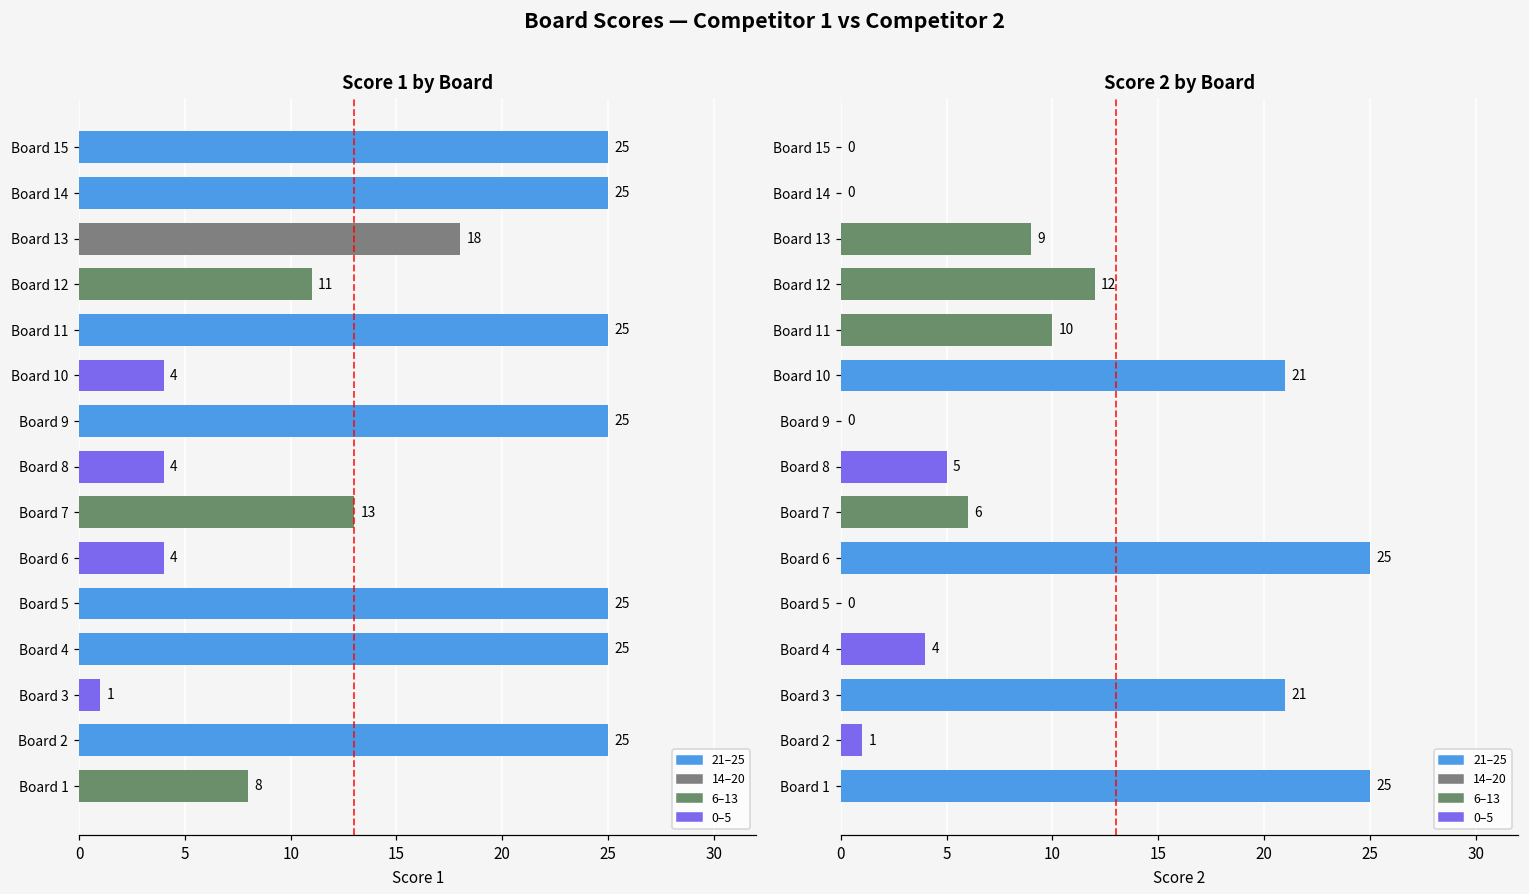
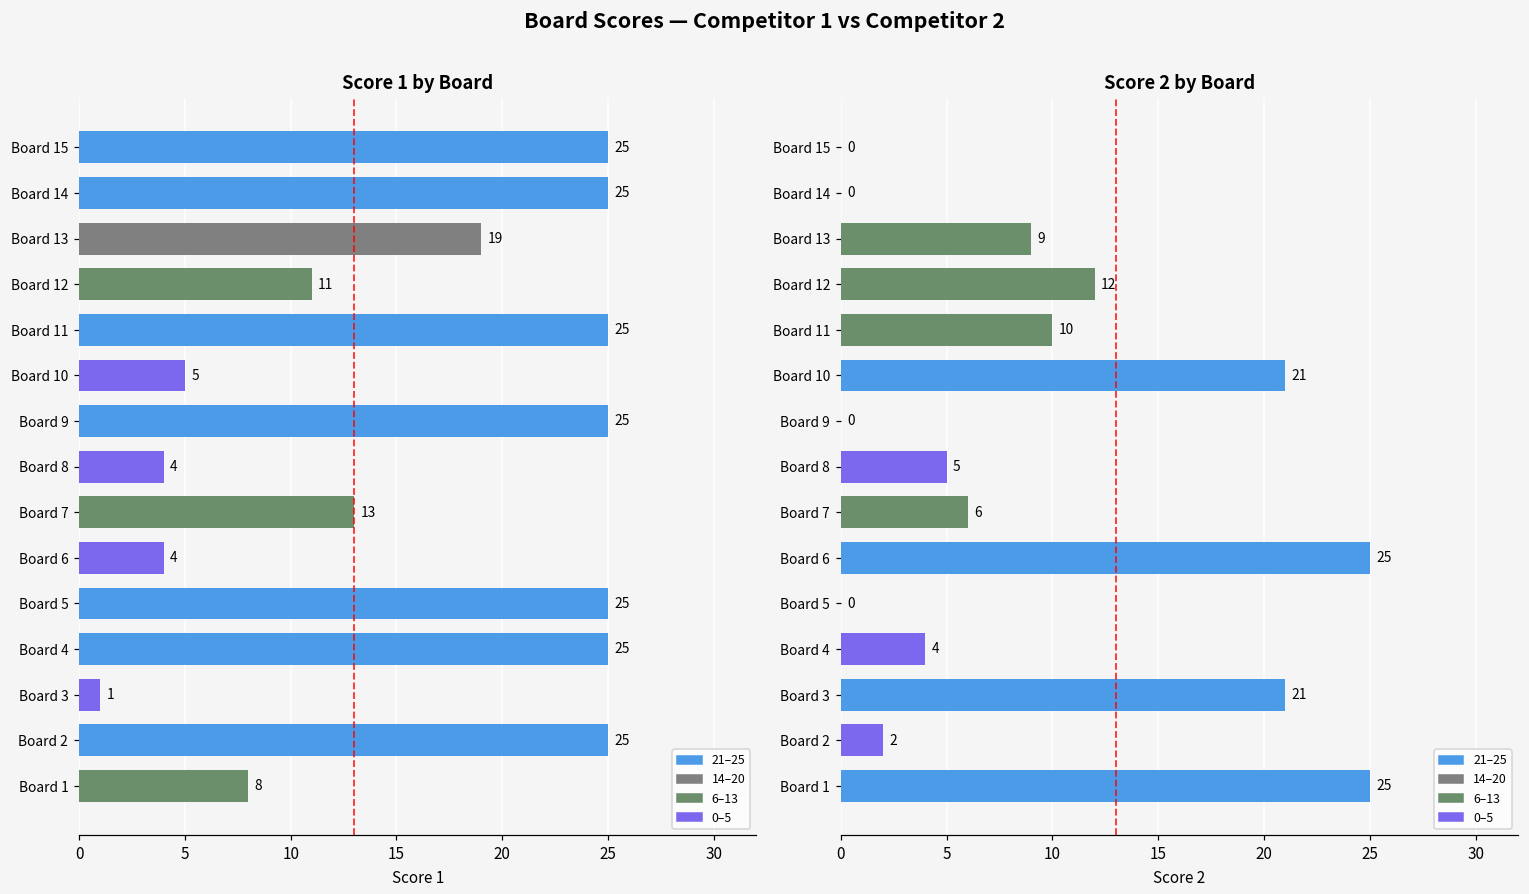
Score 1 by Board, Board 13: 18 -> 19
Score 1 by Board, Board 10: 4 -> 5
Score 2 by Board, Board 2: 1 -> 2
